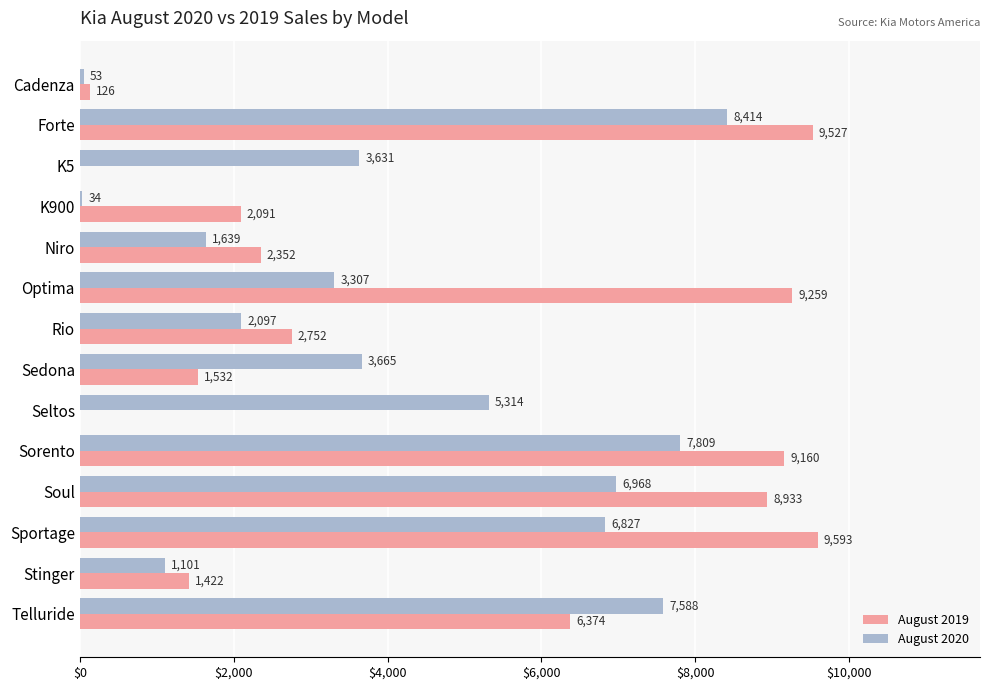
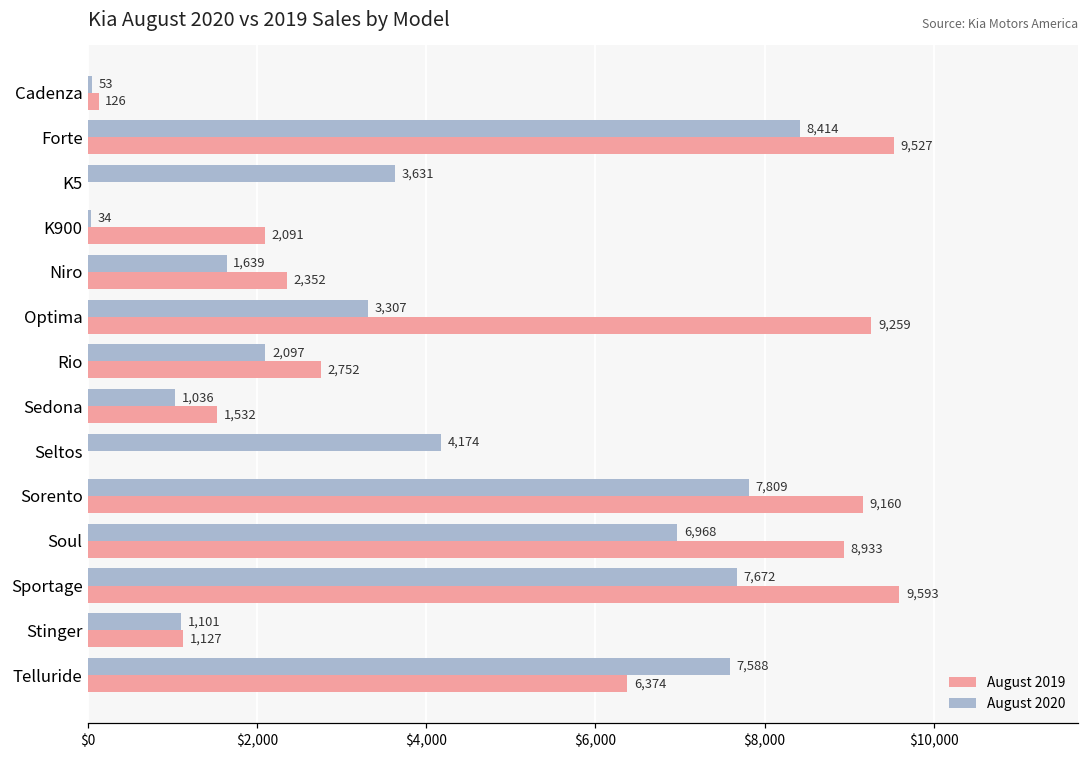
August 2020, Sedona: 3,665 -> 1,036
August 2020, Seltos: 5,314 -> 4,174
August 2020, Sportage: 6,827 -> 7,672
August 2019, Stinger: 1,422 -> 1,127
